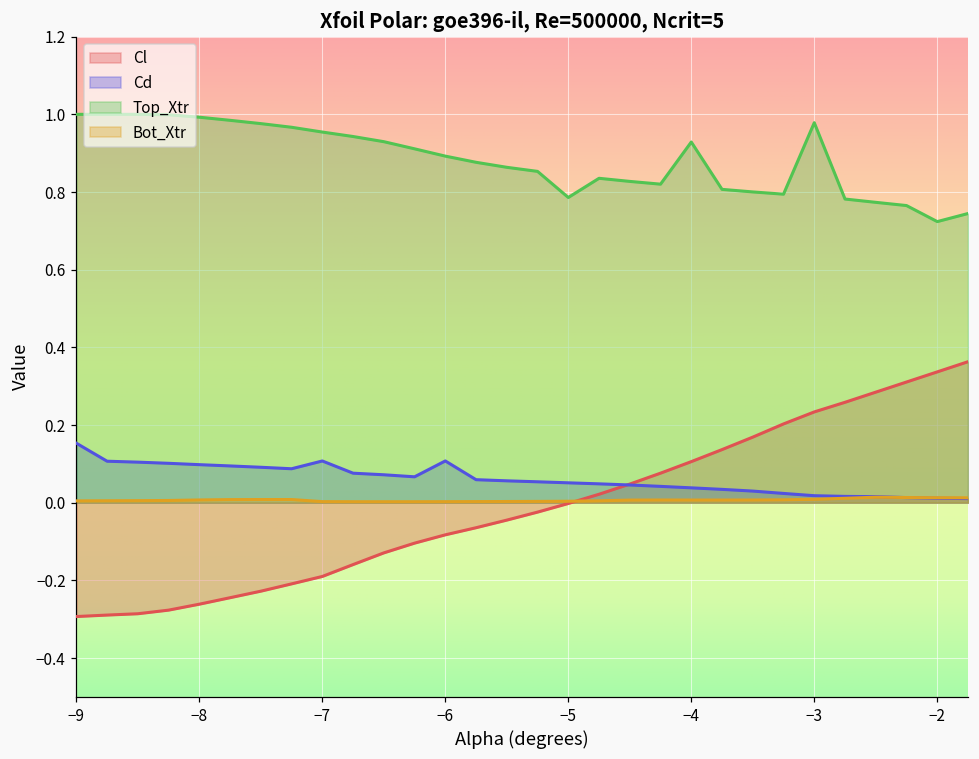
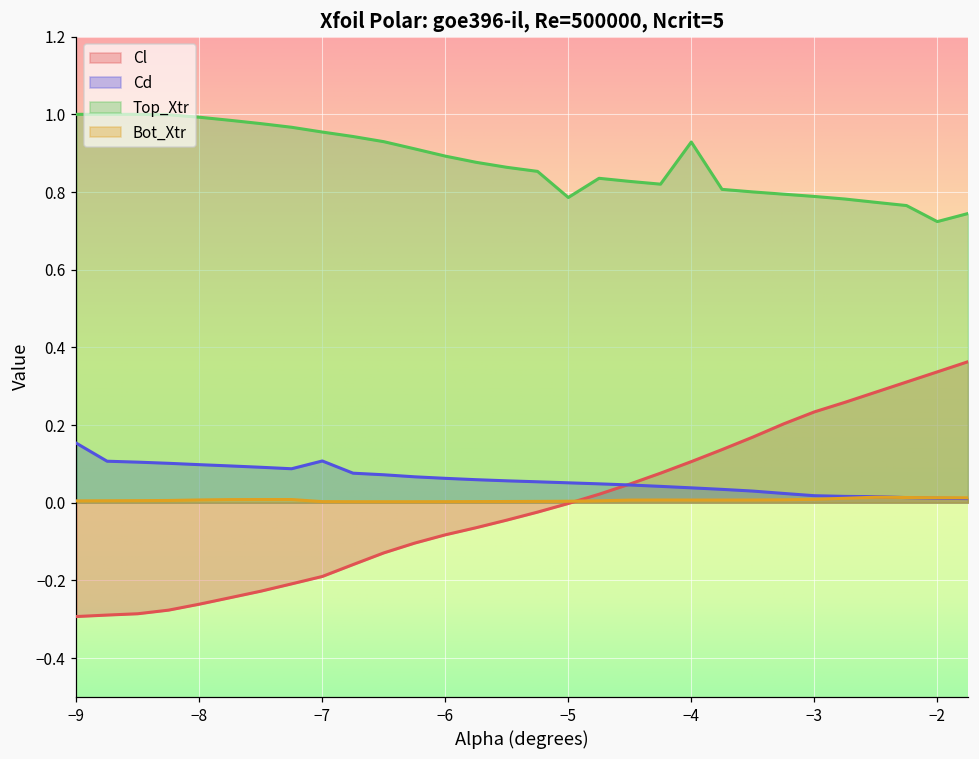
Cd, −6: 0.11 -> 0.06
Top_Xtr, −3: 0.98 -> 0.79
